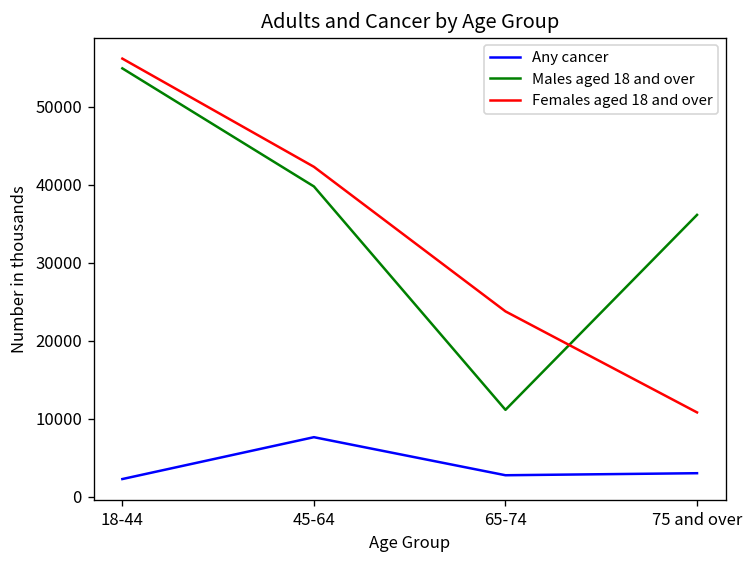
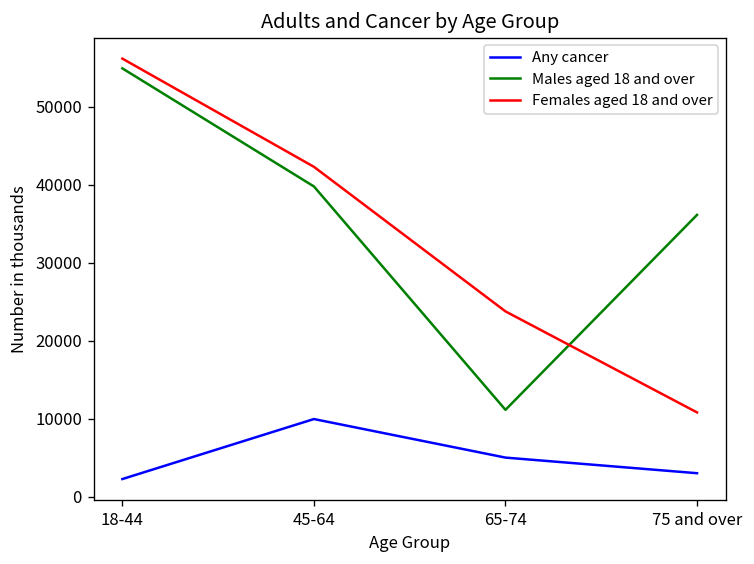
Any cancer, 45-64: 8000 -> 10000
Any cancer, 65-74: 3000 -> 5000
